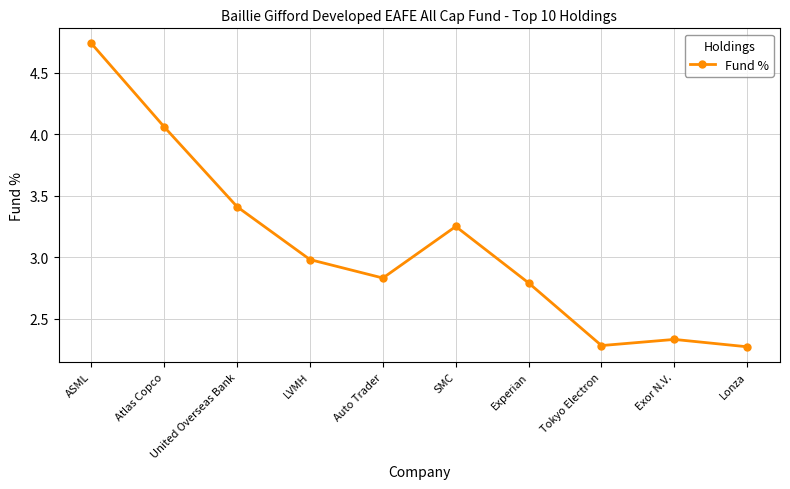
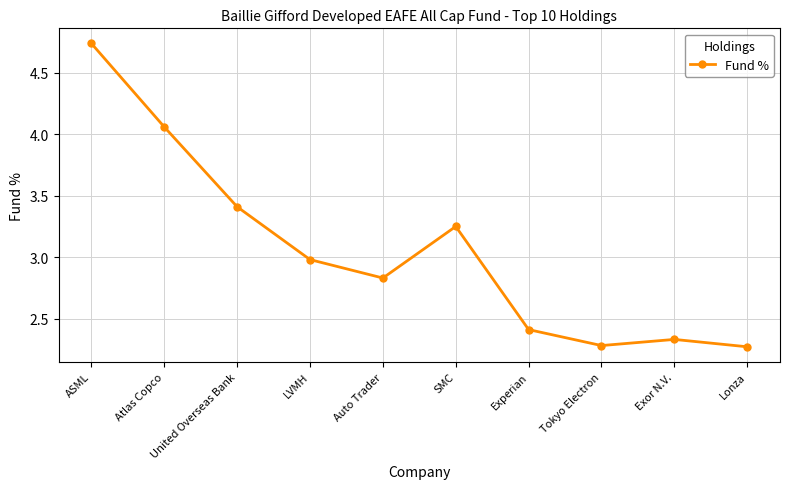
Experian: 2.79 -> 2.41
